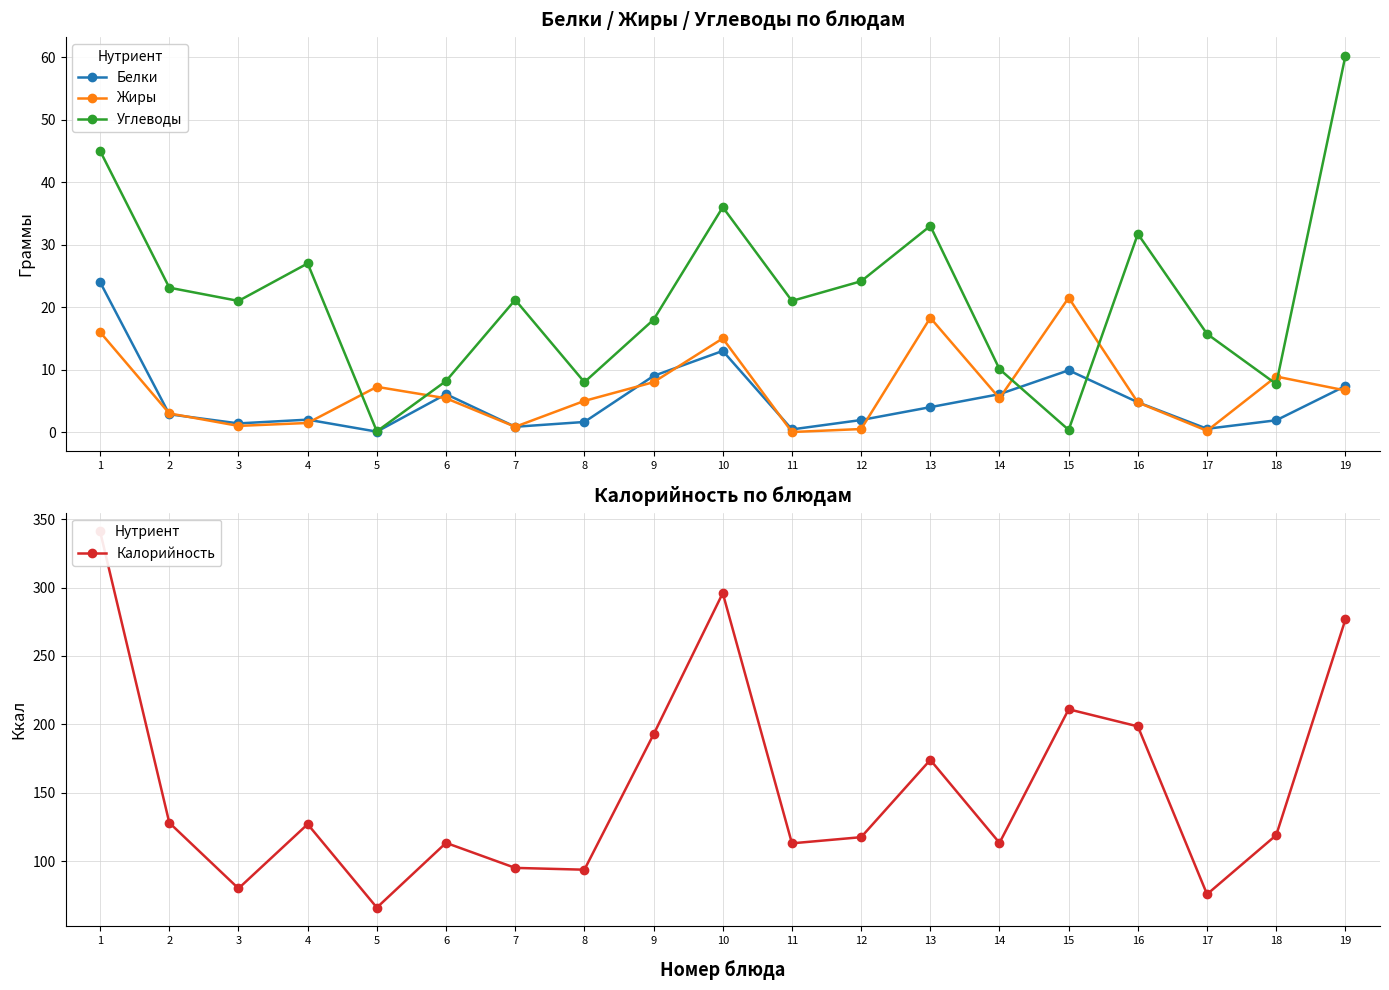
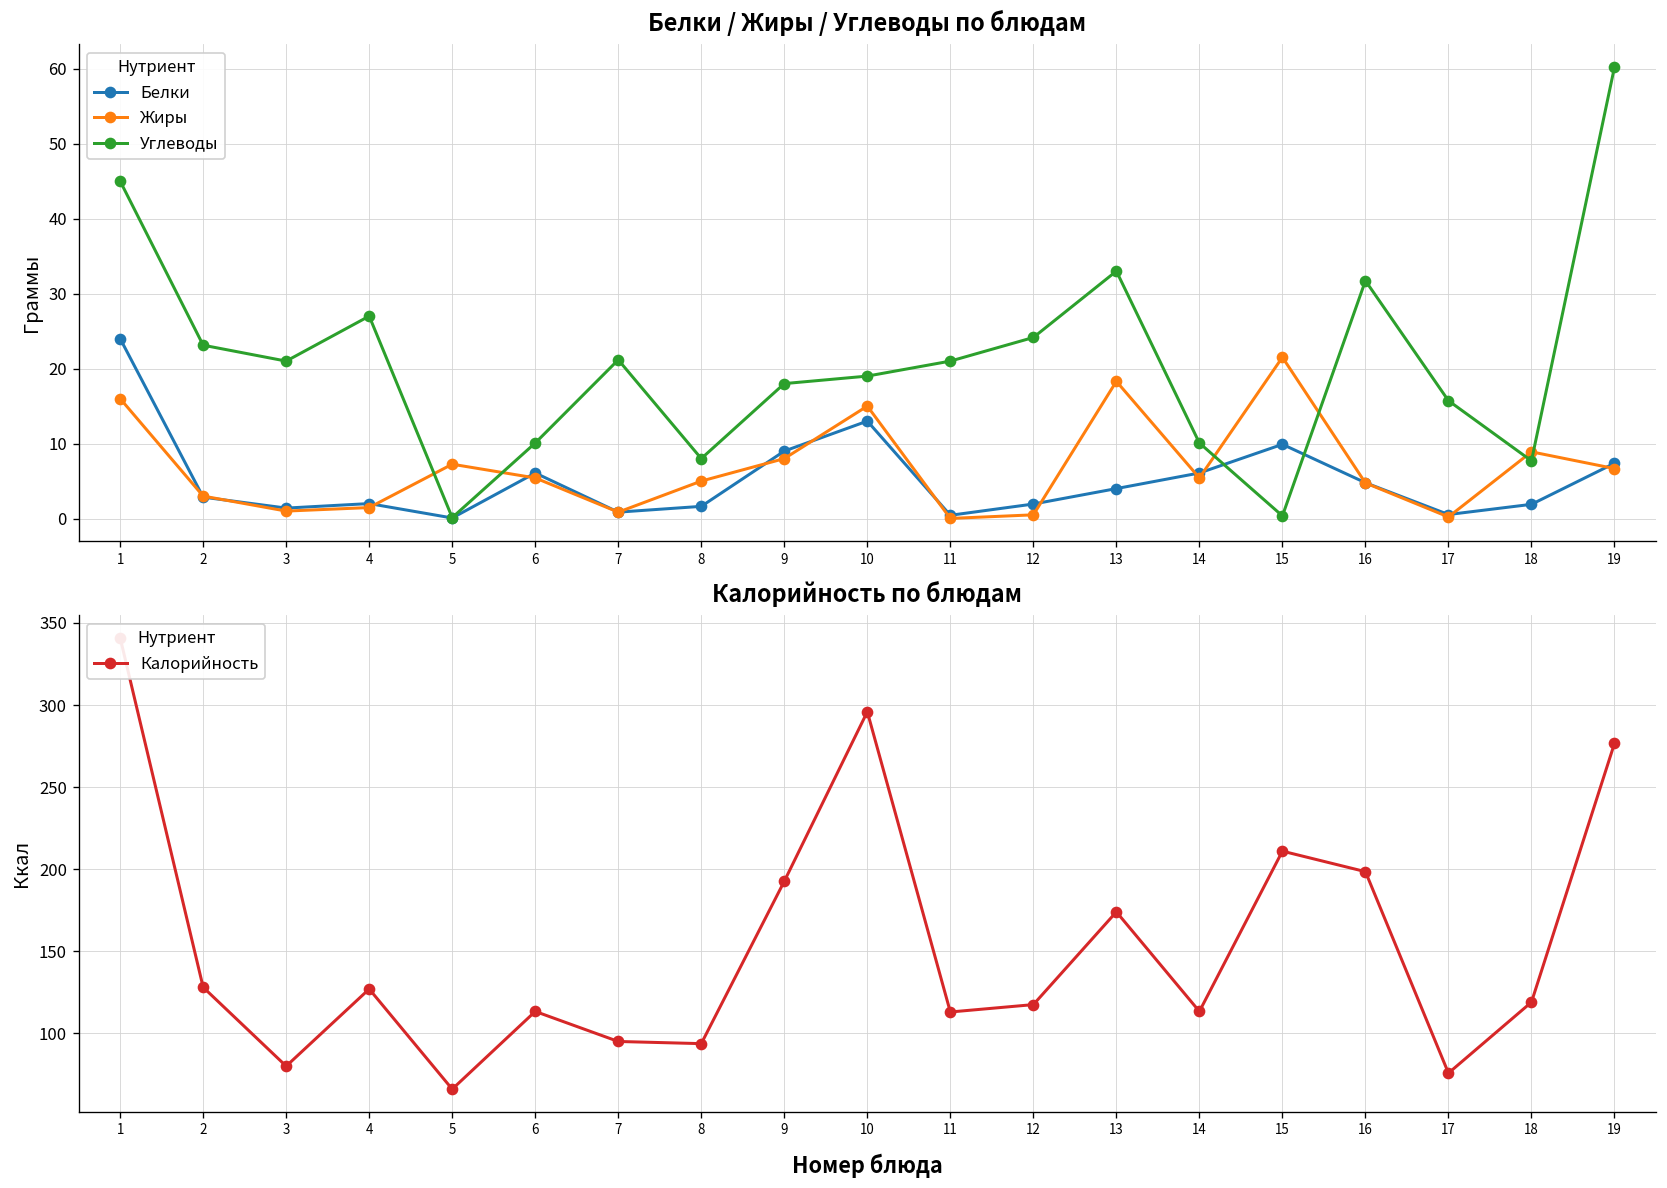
Белки / Жиры / Углеводы по блюдам, Углеводы, 6: 8 -> 10
Белки / Жиры / Углеводы по блюдам, Углеводы, 10: 36 -> 19
